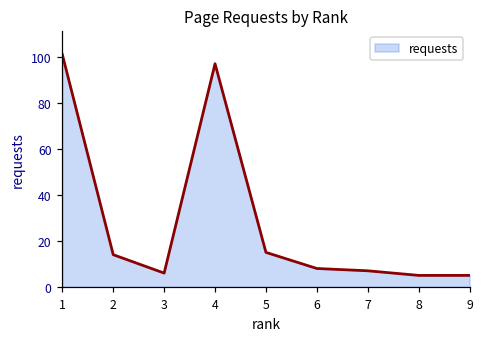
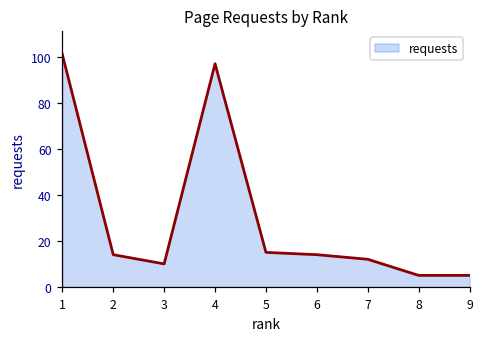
3: 6 -> 10
6: 8 -> 14
7: 7 -> 12
